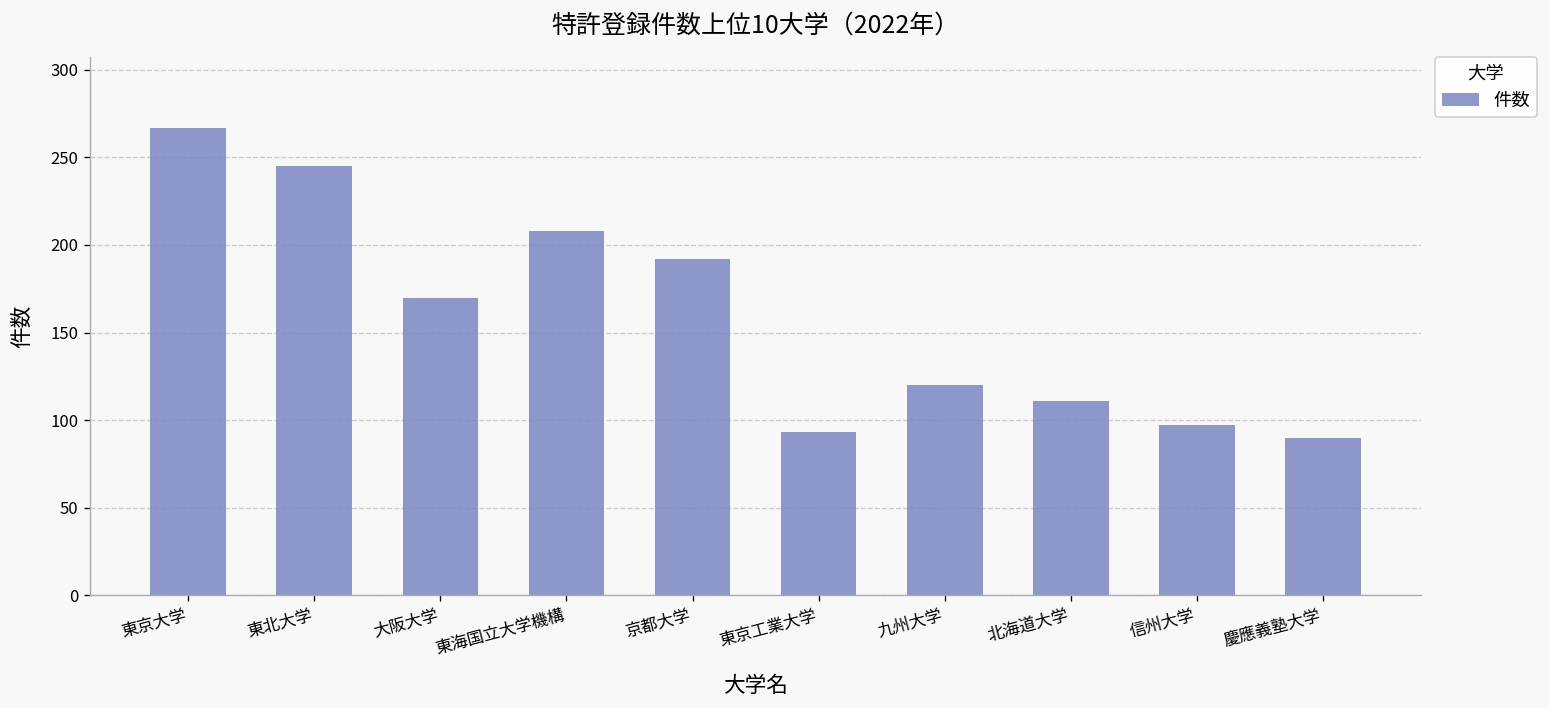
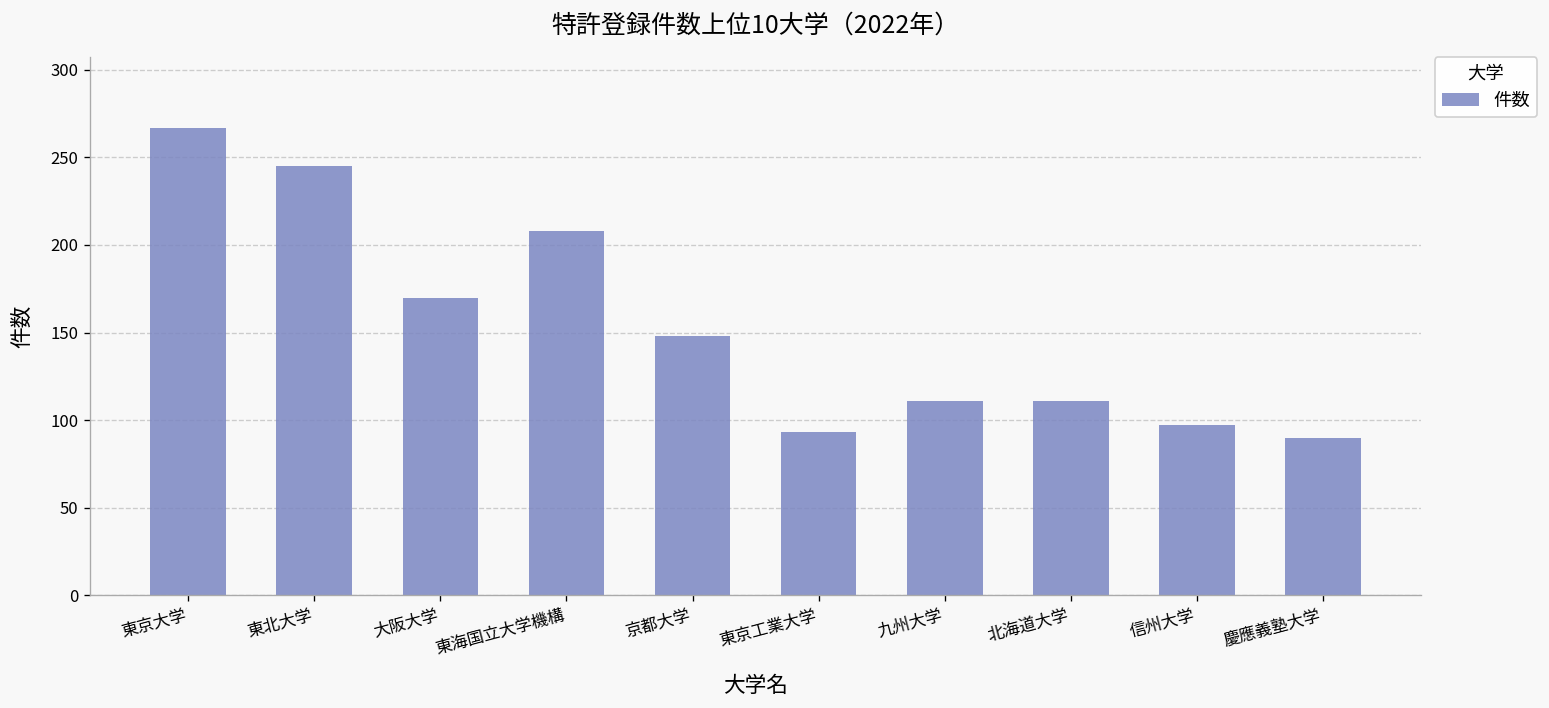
京都大学: 192 -> 148
九州大学: 120 -> 111
